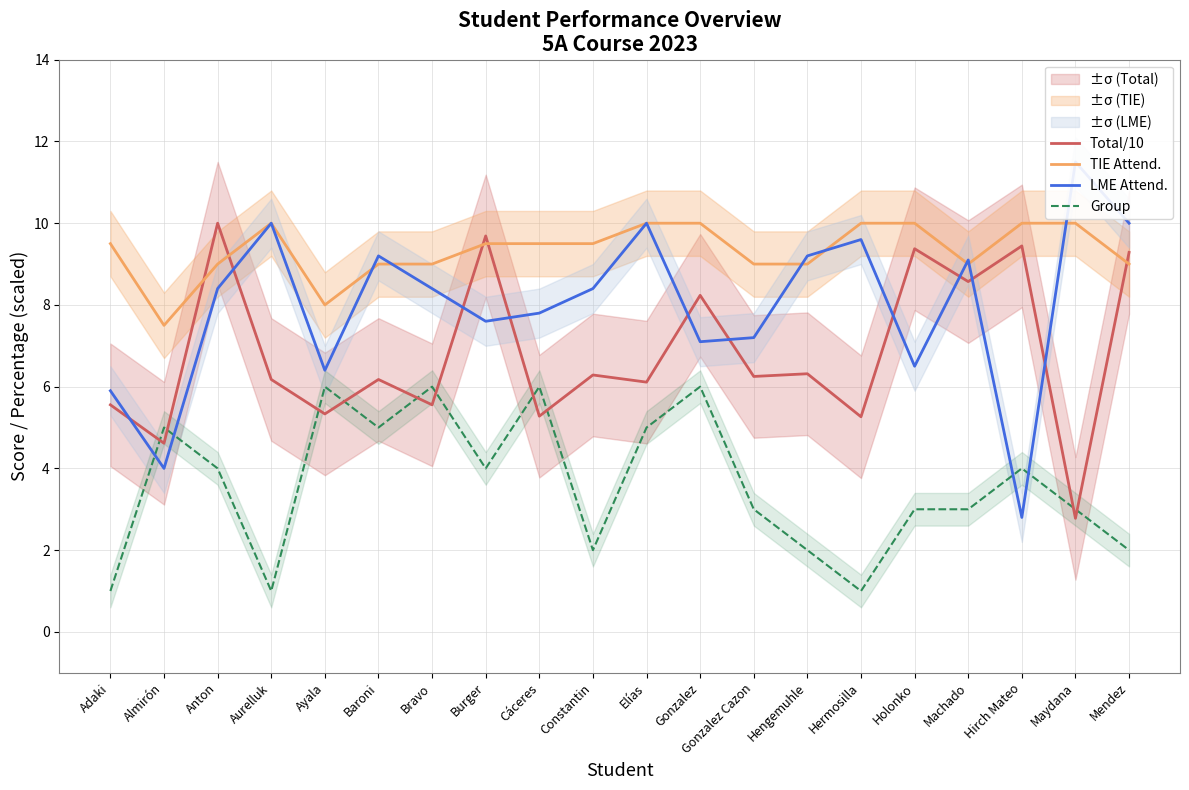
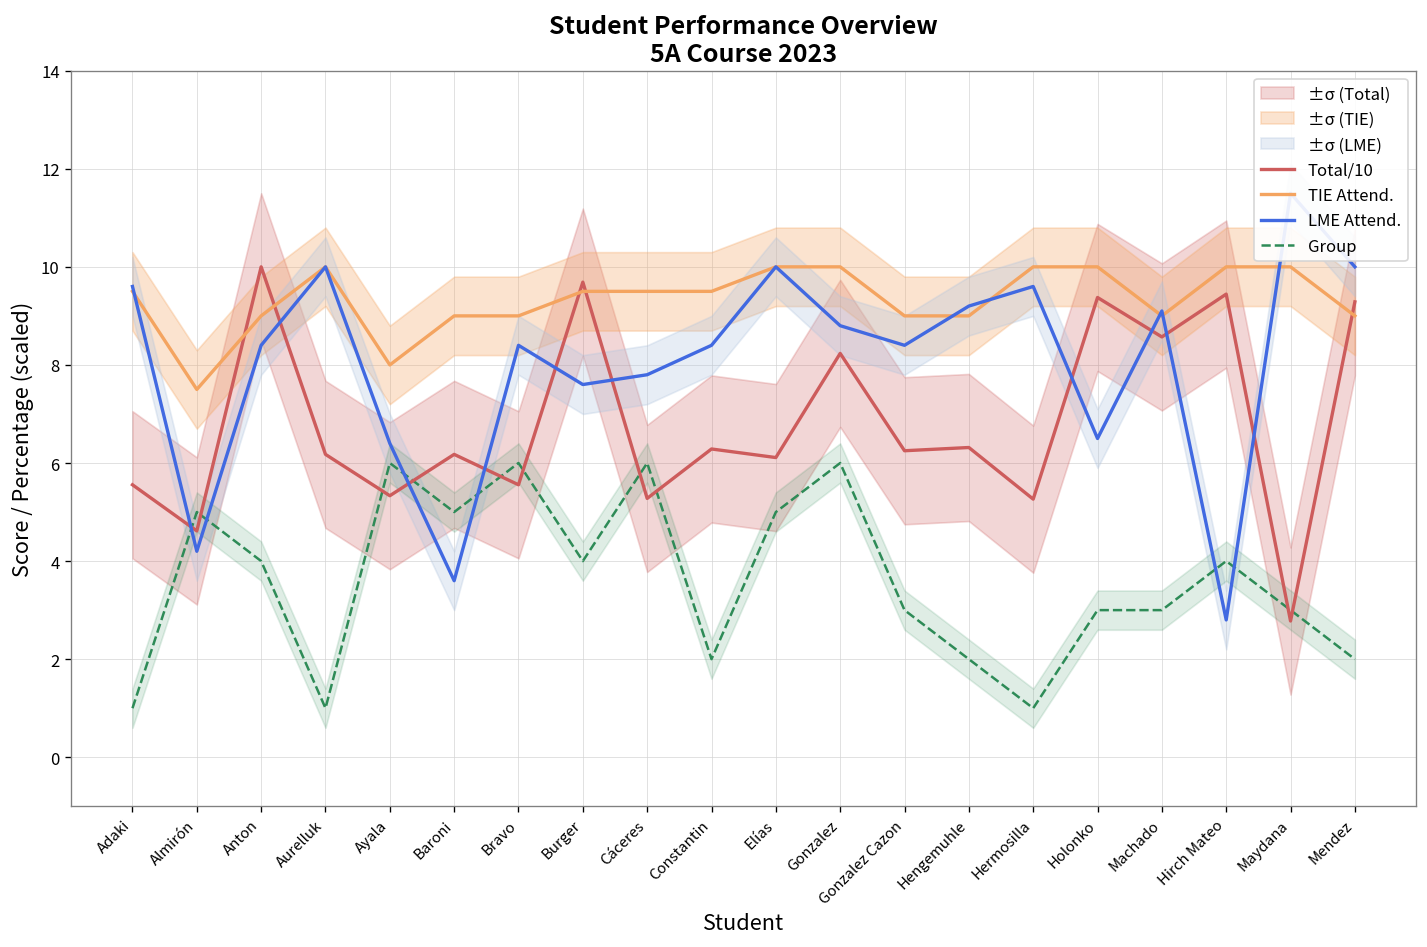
LME Attend., Adaki: 5.9 -> 9.6
LME Attend., Almirón: 4.0 -> 4.2
LME Attend., Baroni: 9.2 -> 3.6
LME Attend., Gonzalez: 7.1 -> 8.8
LME Attend., Gonzalez Cazon: 7.2 -> 8.4
